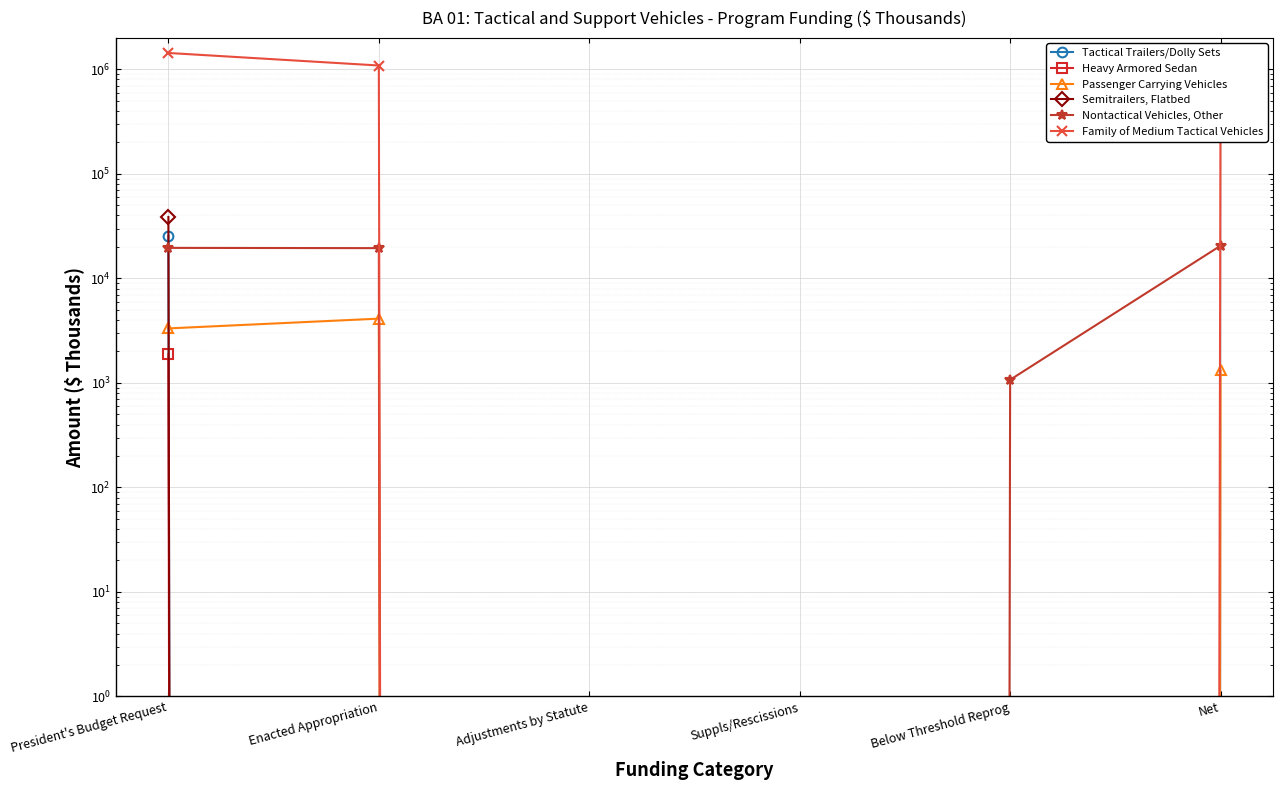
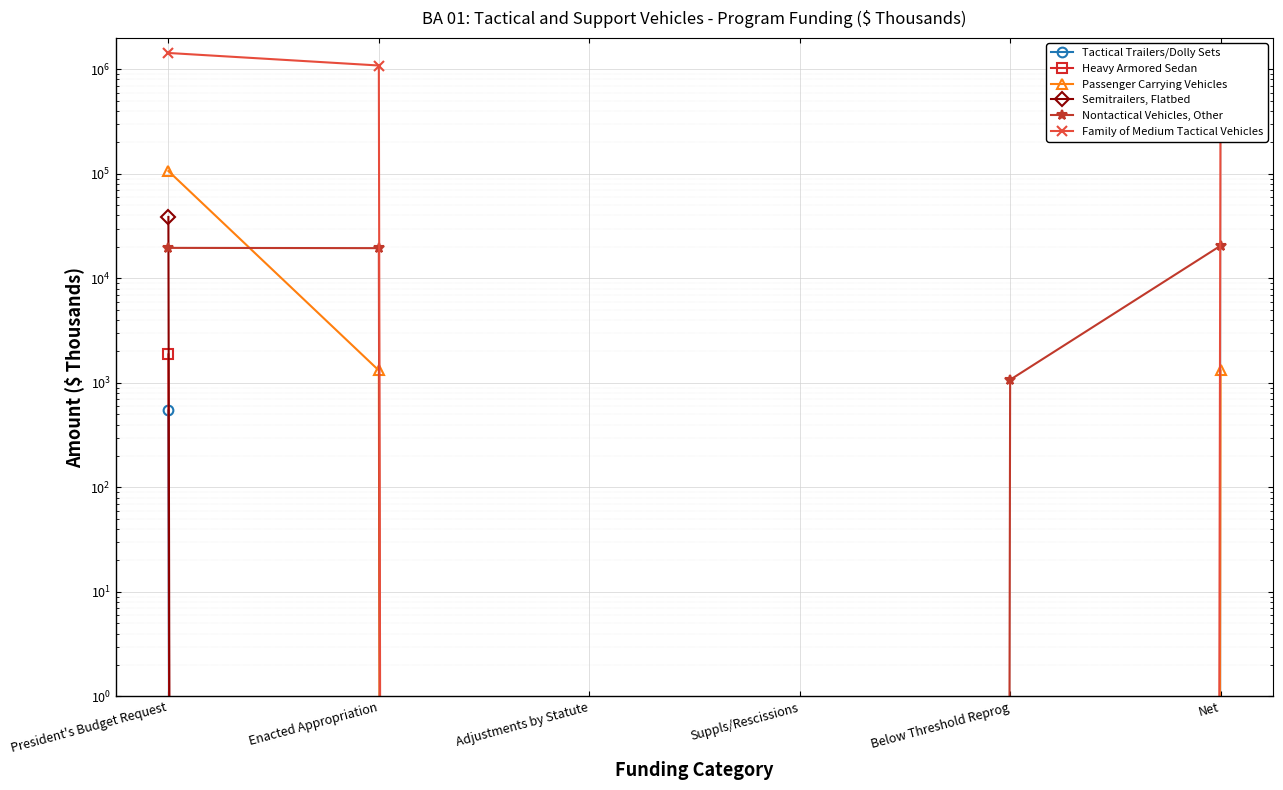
Tactical Trailers/Dolly Sets, President's Budget Request: 26000 -> 500
Passenger Carrying Vehicles, President's Budget Request: 3300 -> 110000
Passenger Carrying Vehicles, Enacted Appropriation: 4100 -> 1300
